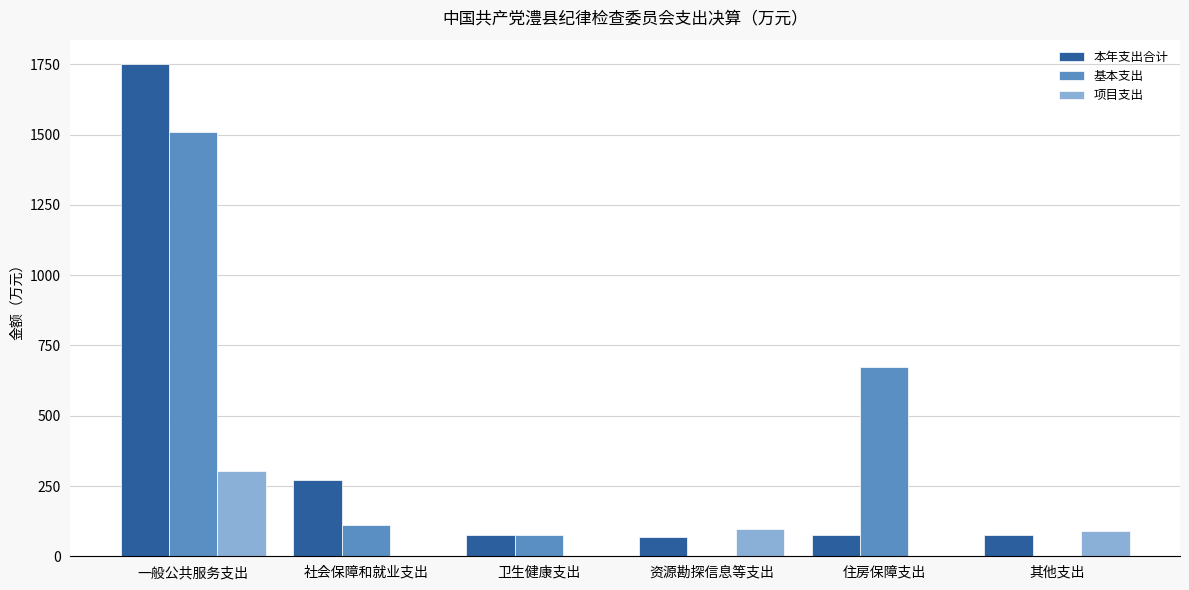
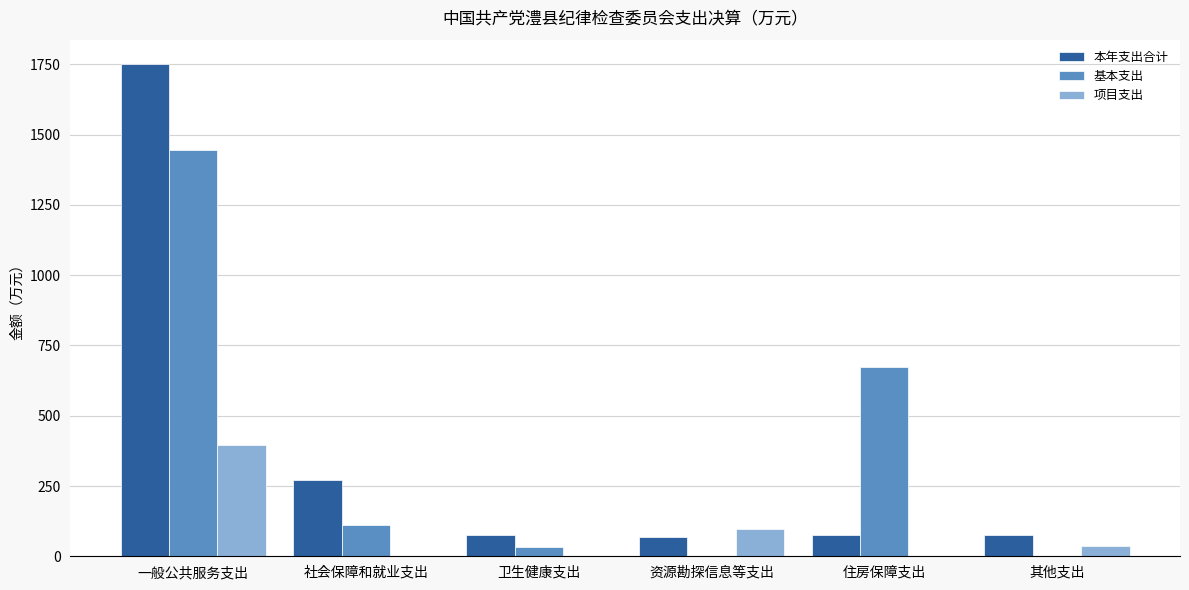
基本支出, 一般公共服务支出: 1510 -> 1450
项目支出, 一般公共服务支出: 300 -> 400
基本支出, 卫生健康支出: 80 -> 30
项目支出, 其他支出: 90 -> 40
